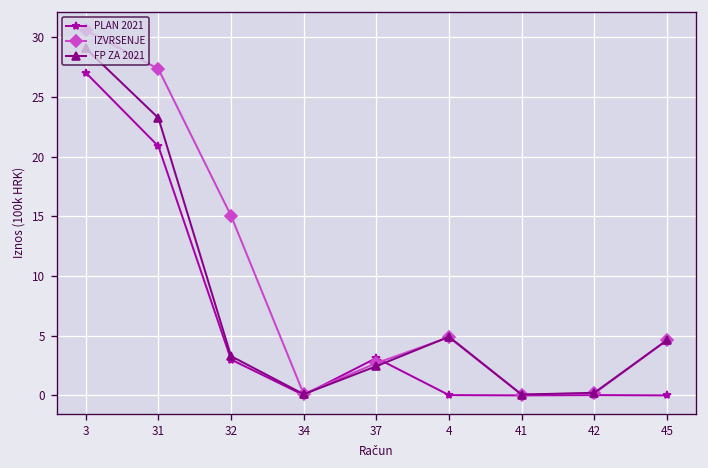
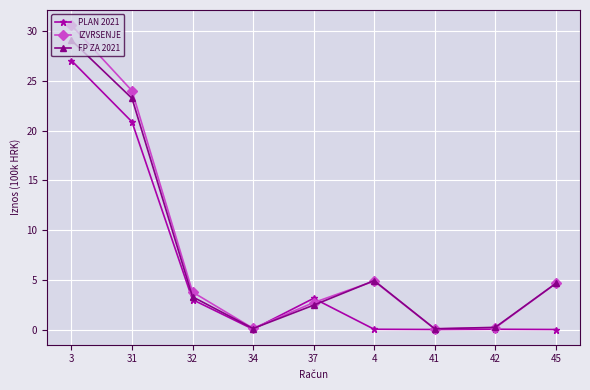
IZVRSENJE, 31: 27 -> 24
IZVRSENJE, 32: 15 -> 4
